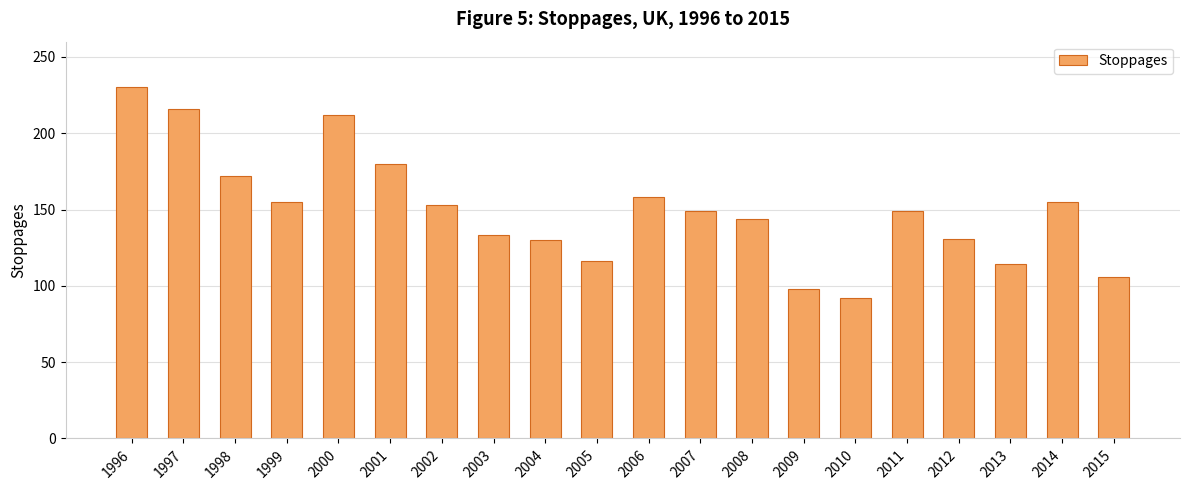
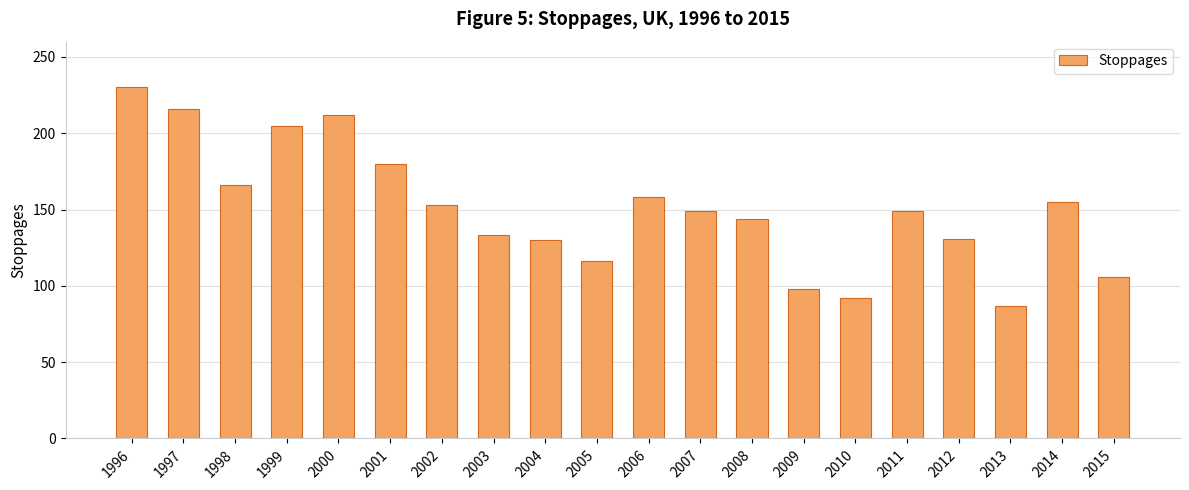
1998: 172 -> 166
1999: 155 -> 205
2013: 114 -> 87
